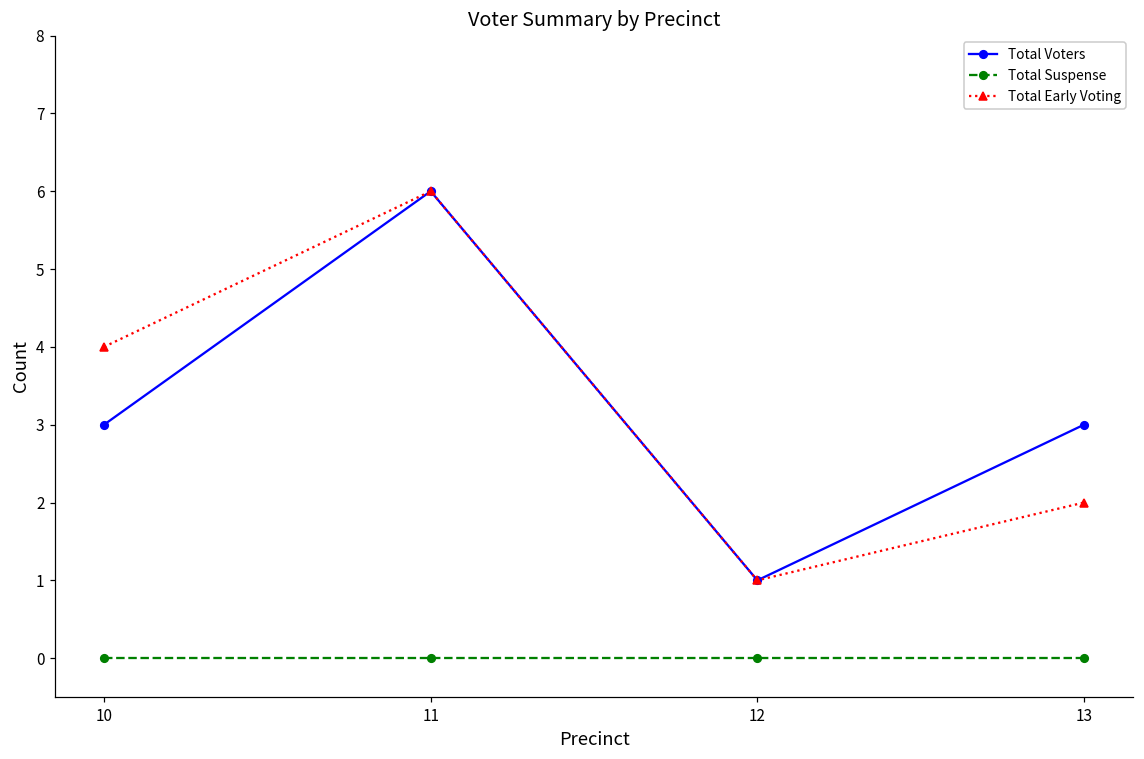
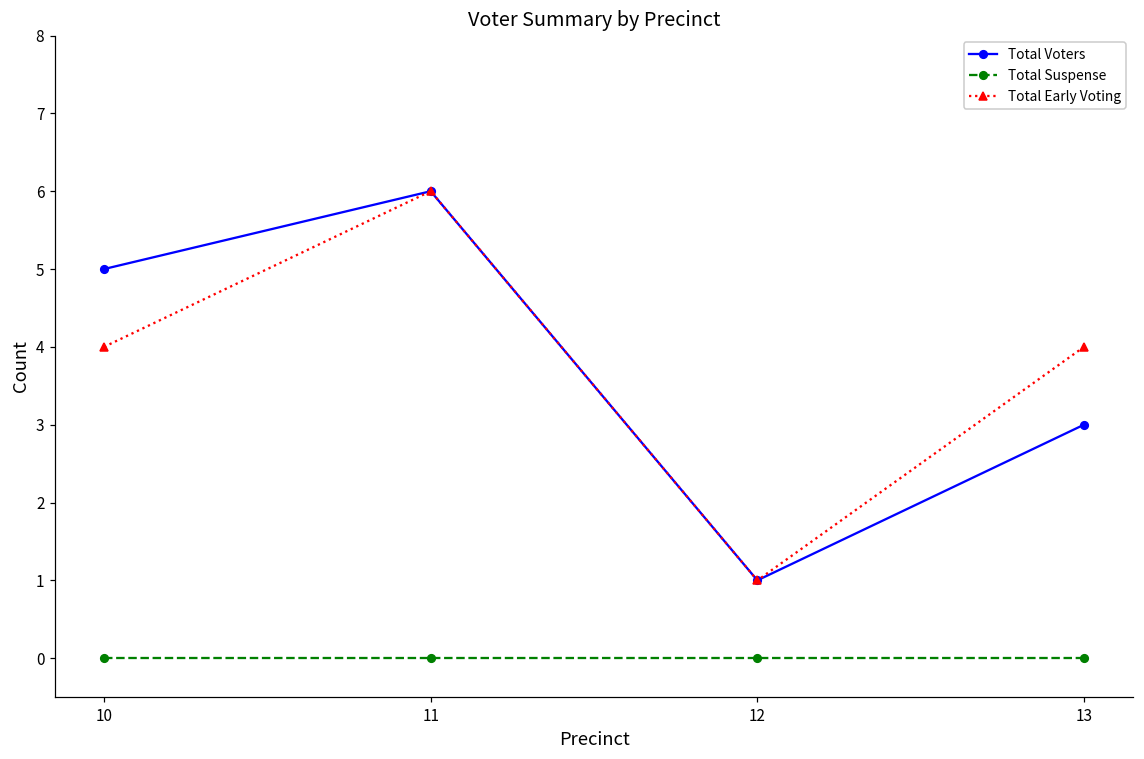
Total Voters, 10: 3 -> 5
Total Early Voting, 13: 2 -> 4
